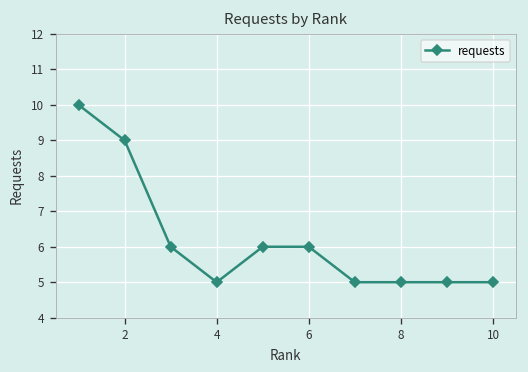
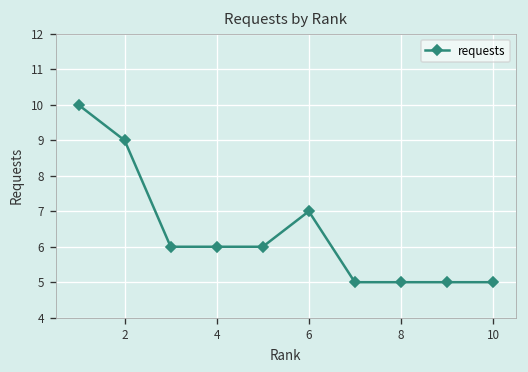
4: 5 -> 6
6: 6 -> 7
